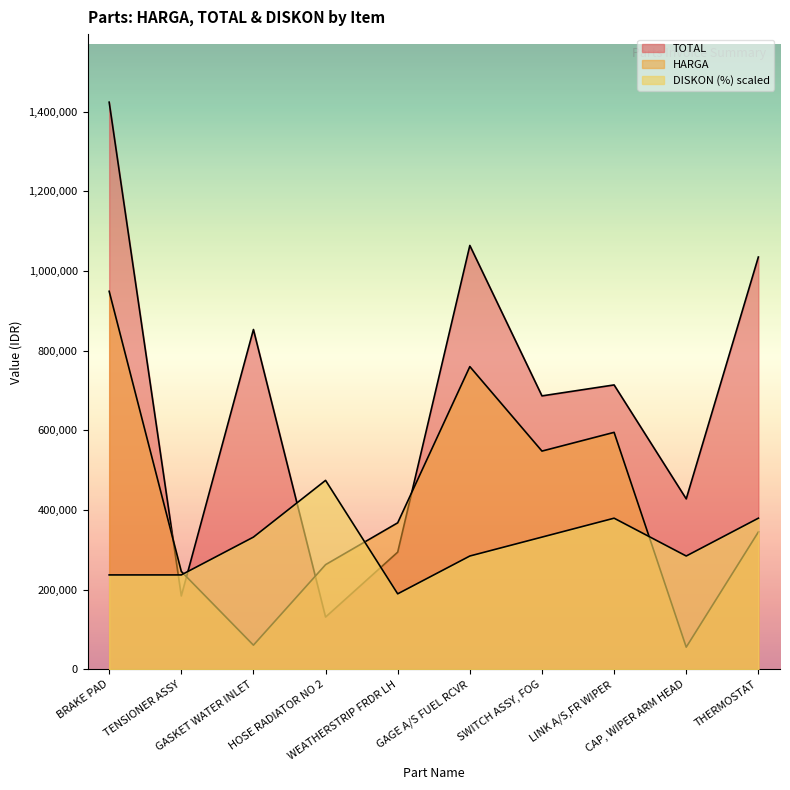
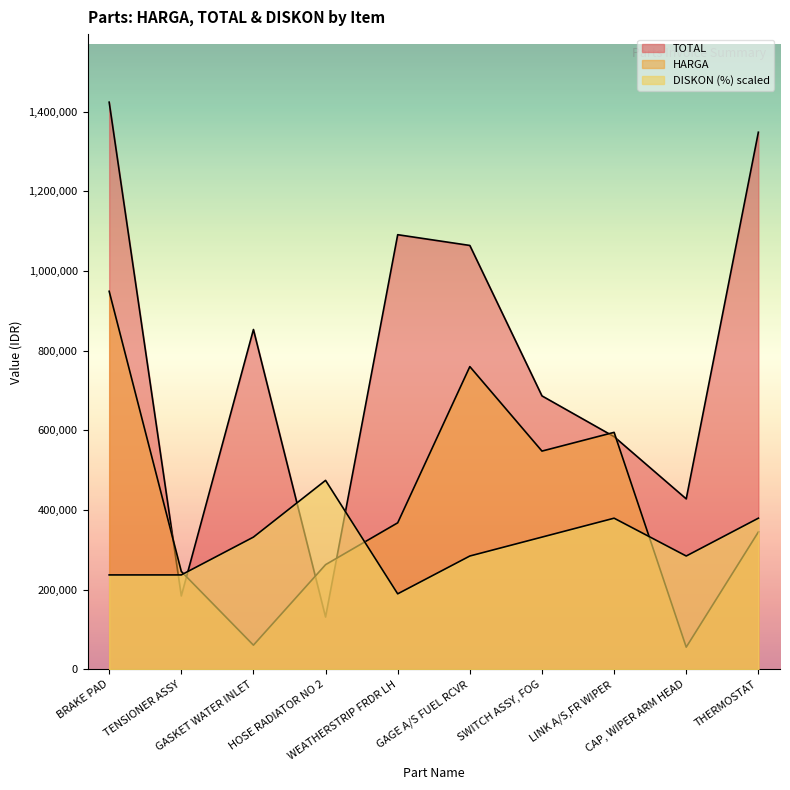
TOTAL, WEATHERSTRIP FRDR LH: 290,000 -> 1,090,000
TOTAL, LINK A/S,FR WIPER: 710,000 -> 580,000
TOTAL, THERMOSTAT: 1,040,000 -> 1,350,000
